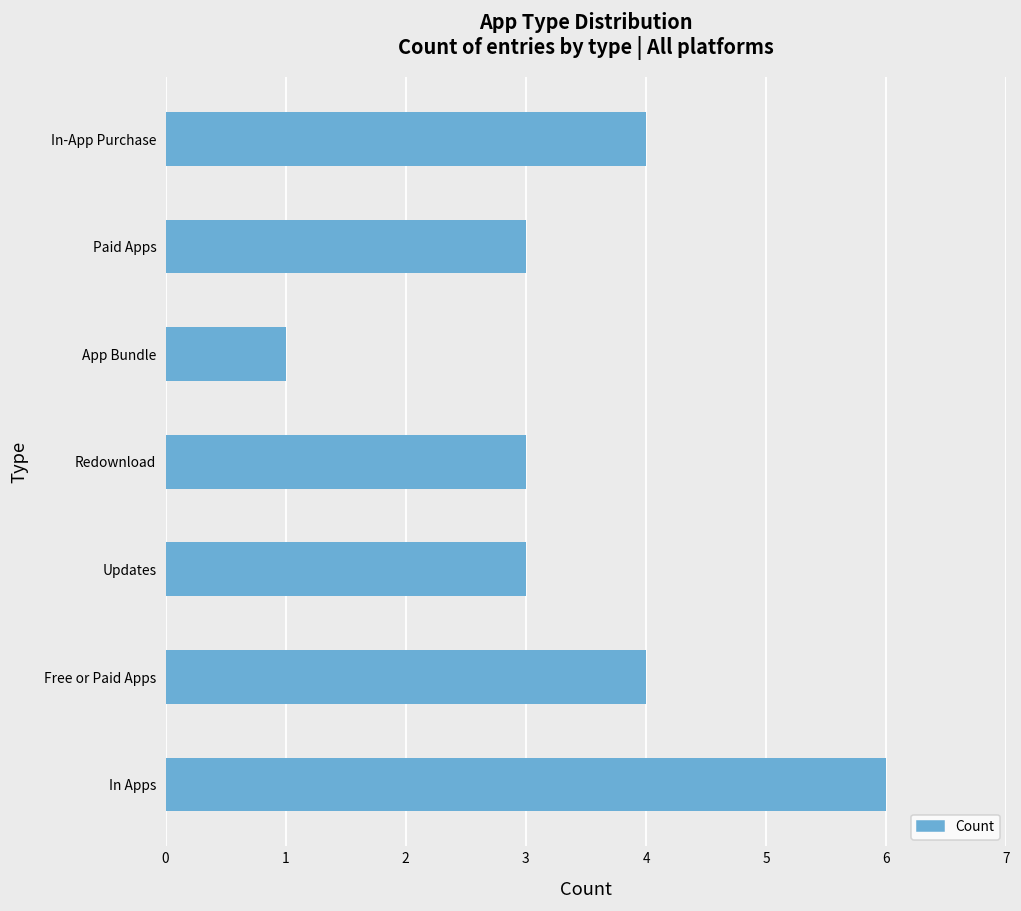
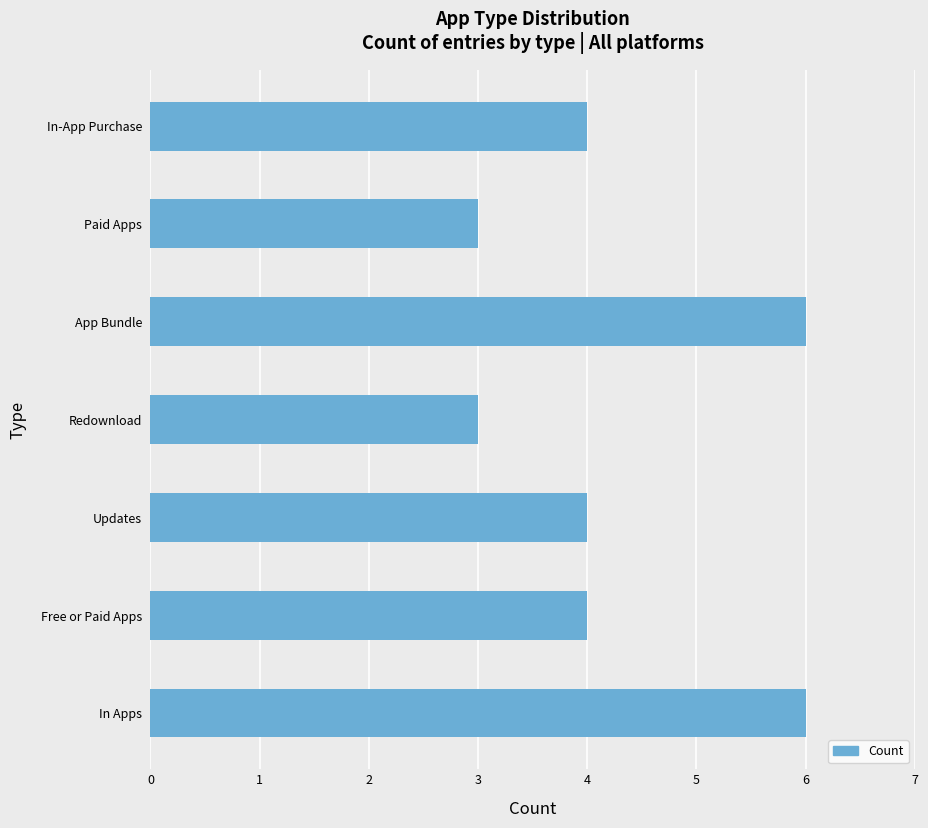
App Bundle: 1 -> 6
Updates: 3 -> 4
